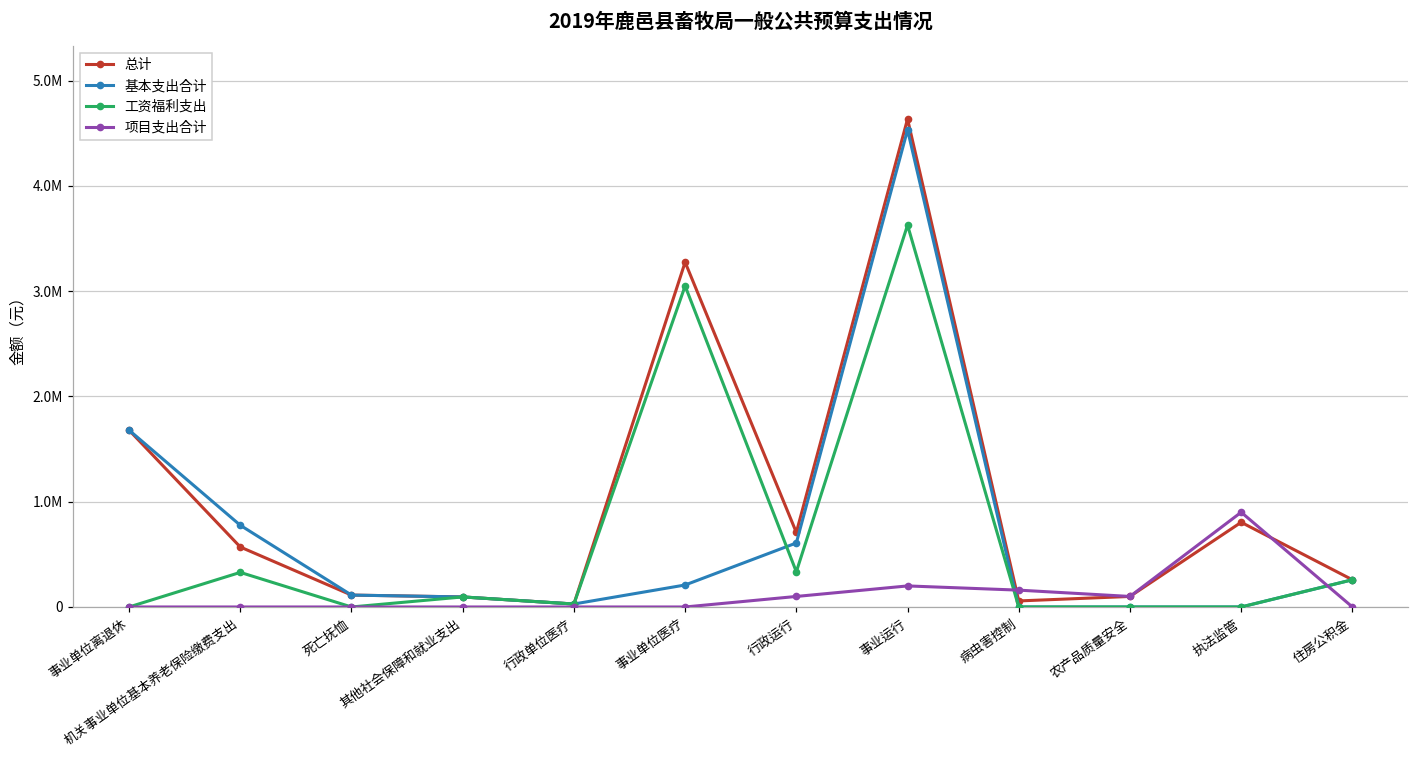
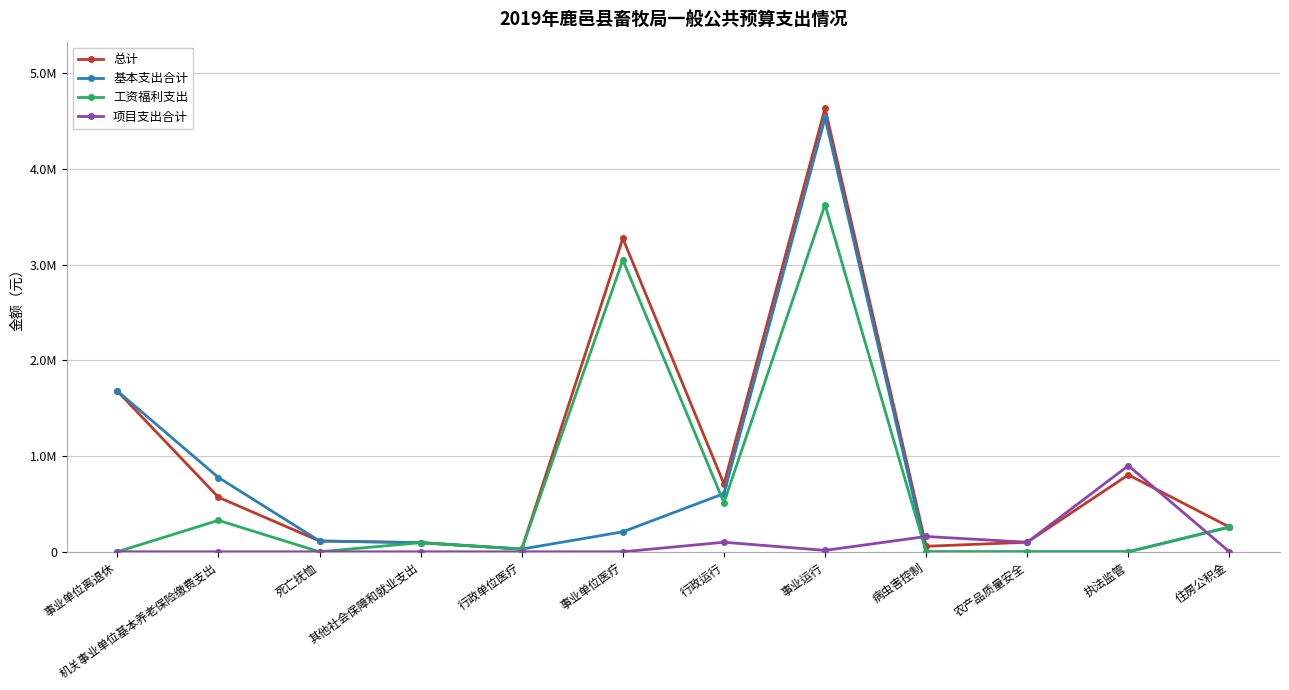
工资福利支出, 行政运行: 300000 -> 500000
项目支出合计, 事业运行: 200000 -> 0
